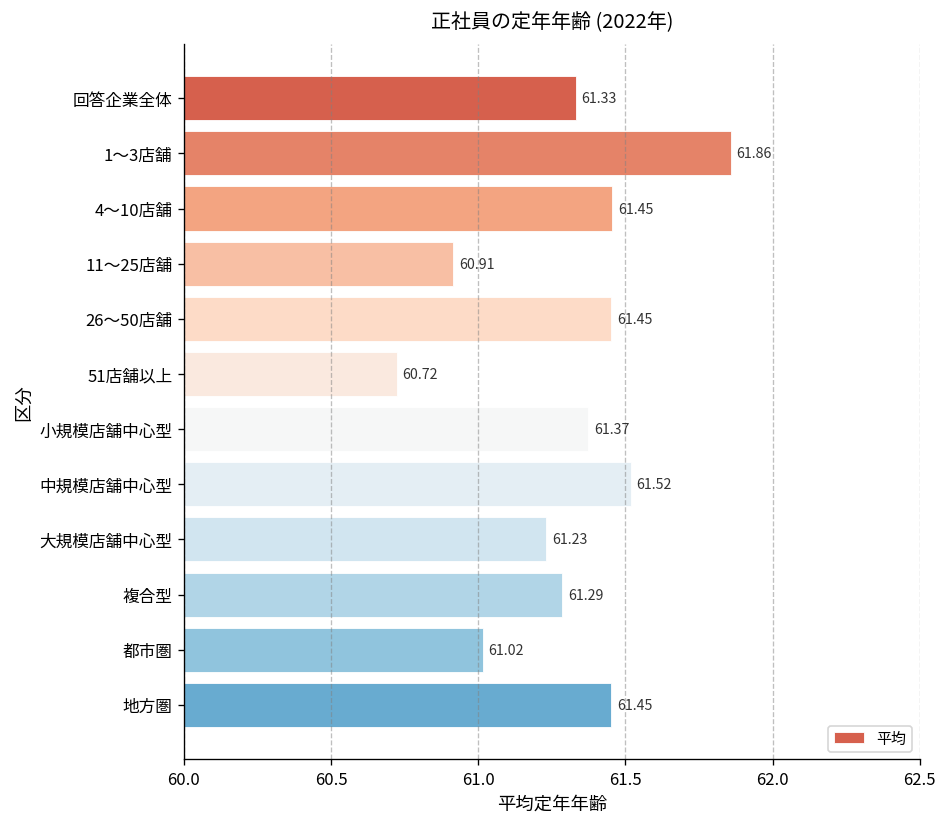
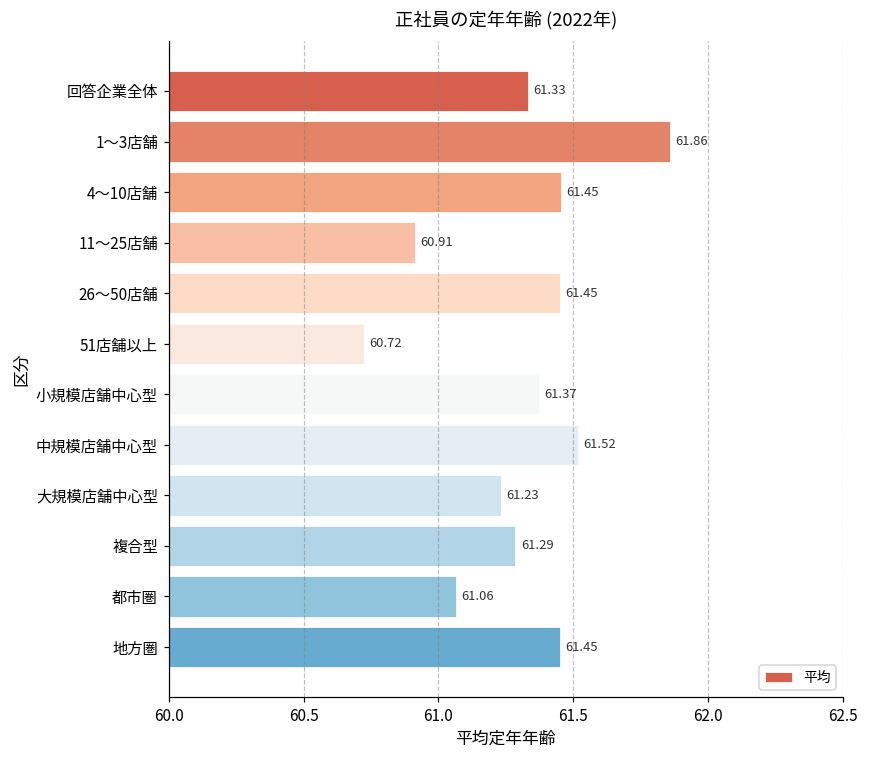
都市圏: 61.02 -> 61.06
